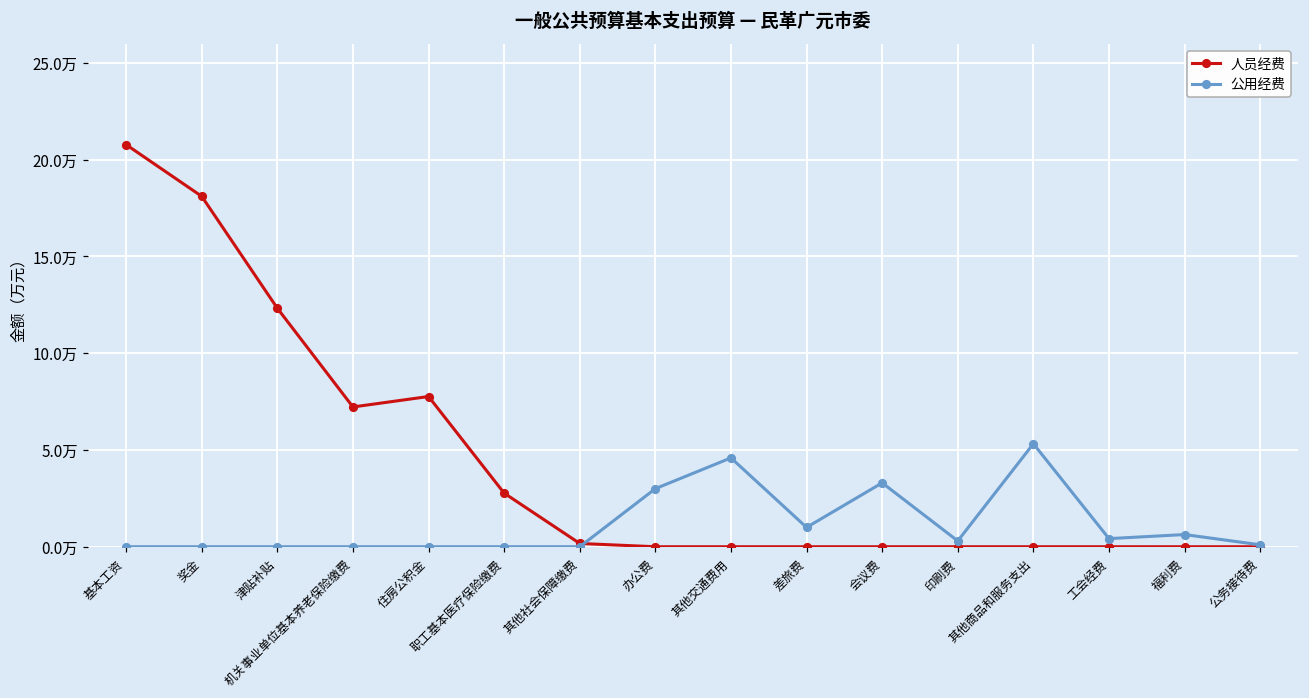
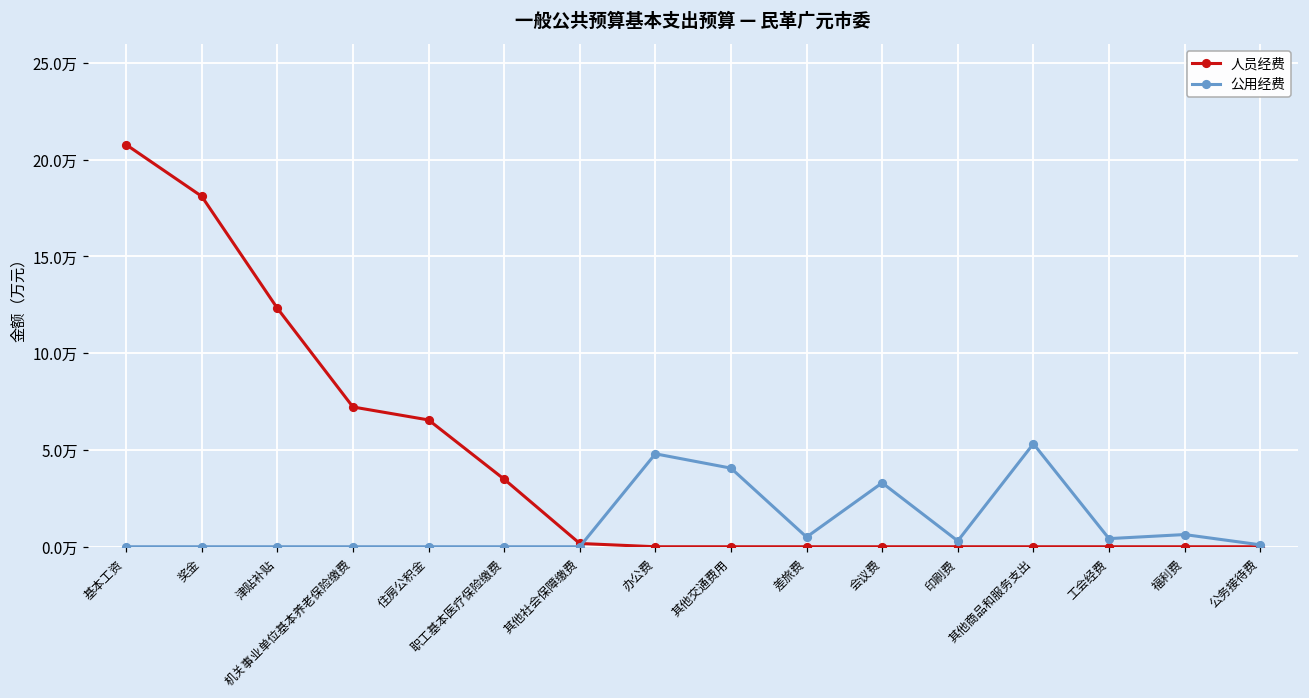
人员经费, 住房公积金: 7.8万 -> 6.6万
人员经费, 职工基本医疗保险缴费: 2.8万 -> 3.5万
公用经费, 办公费: 3.0万 -> 4.8万
公用经费, 其他交通费用: 4.6万 -> 4.1万
公用经费, 差旅费: 1.0万 -> 0.5万
